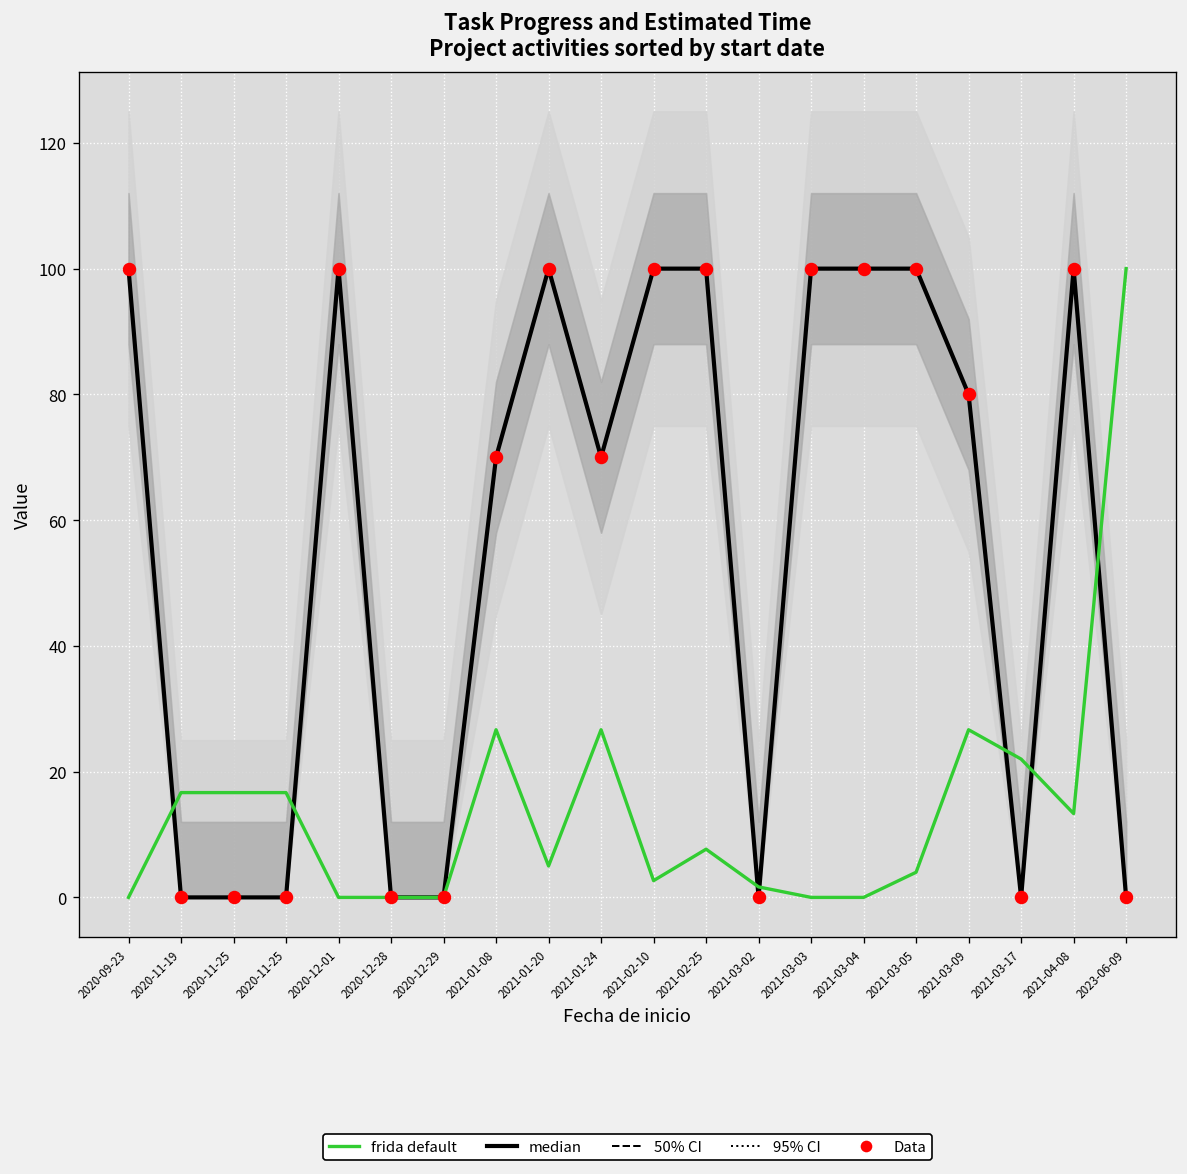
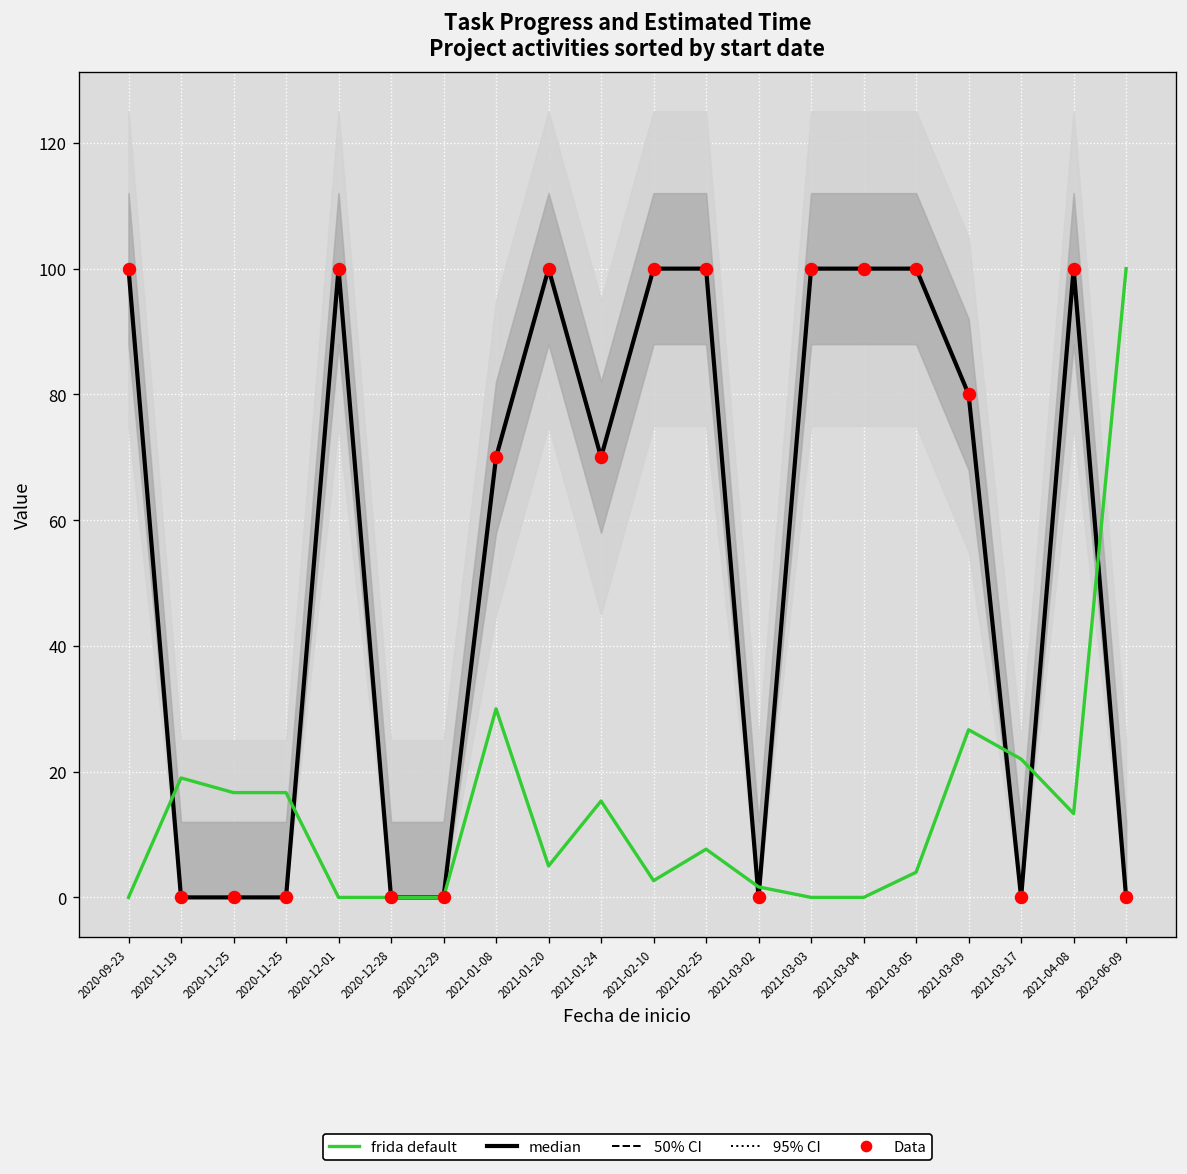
frida default, 2020-11-19: 17 -> 19
frida default, 2021-01-08: 27 -> 30
frida default, 2021-01-24: 27 -> 15
